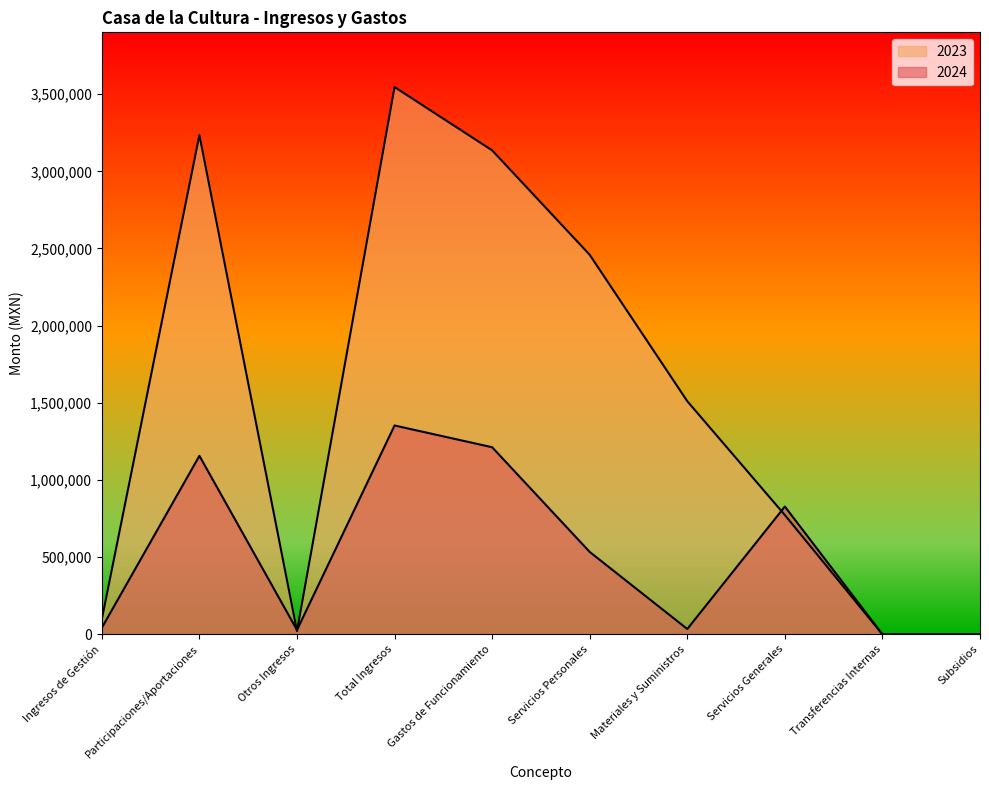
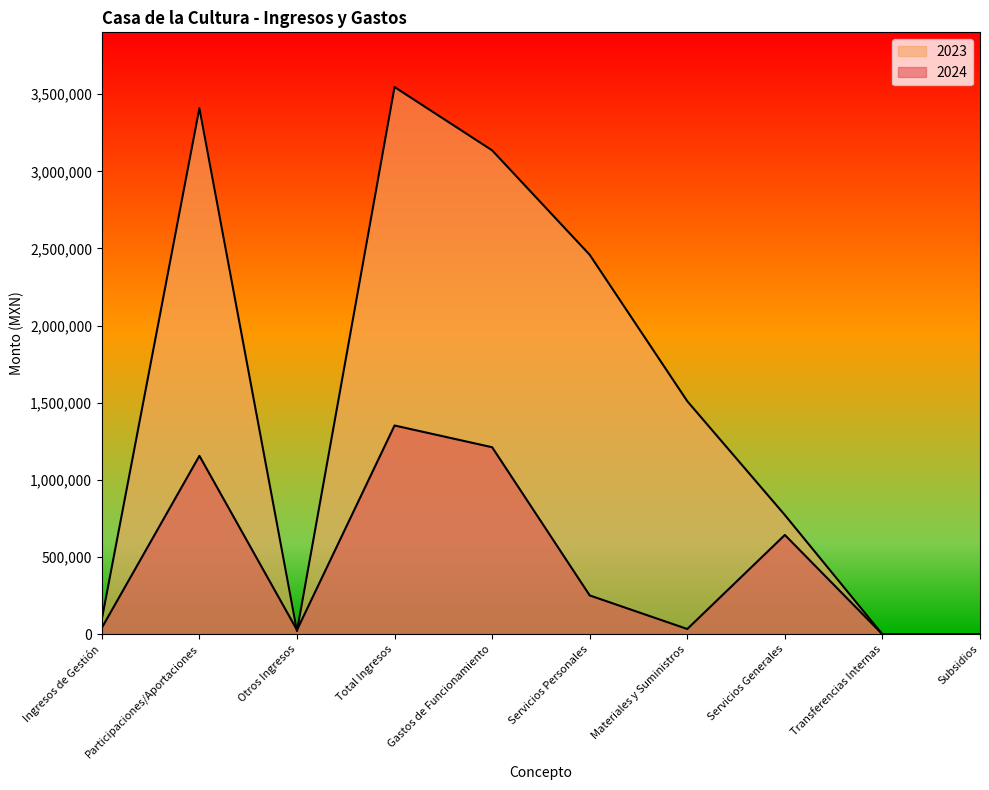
2023, Participaciones/Aportaciones: 3,230,000 -> 3,410,000
2024, Servicios Personales: 530,000 -> 250,000
2024, Servicios Generales: 830,000 -> 640,000
